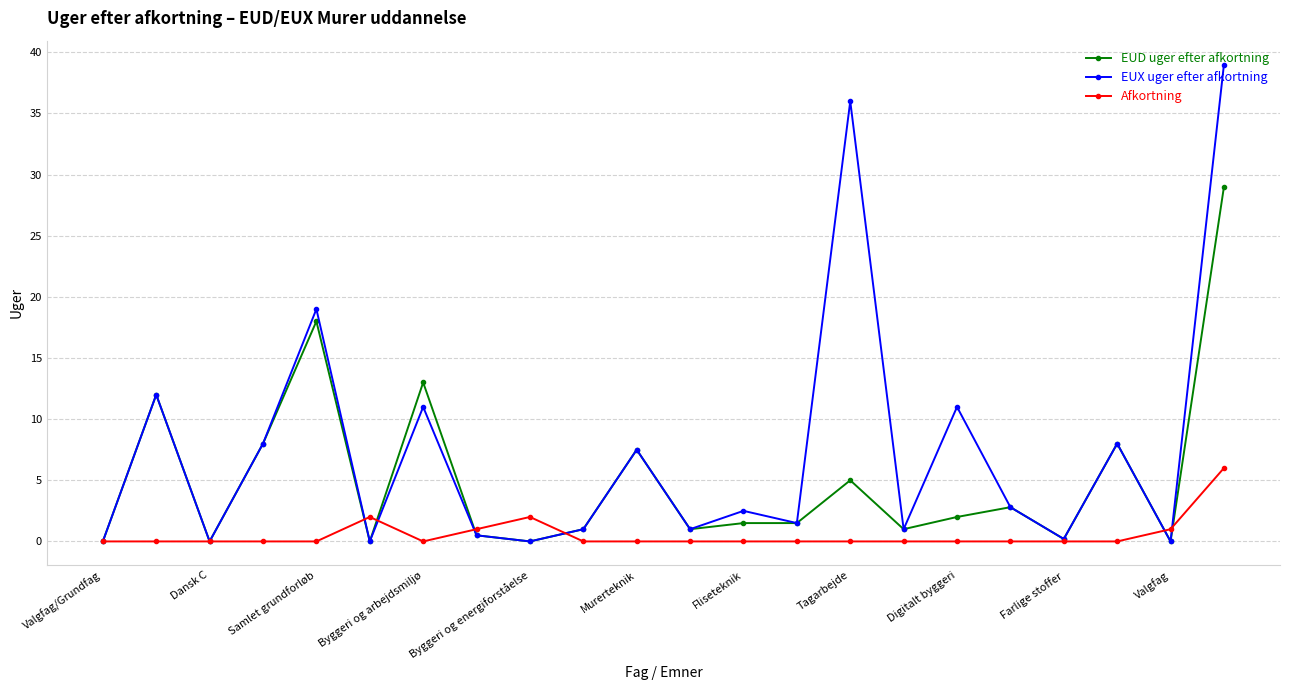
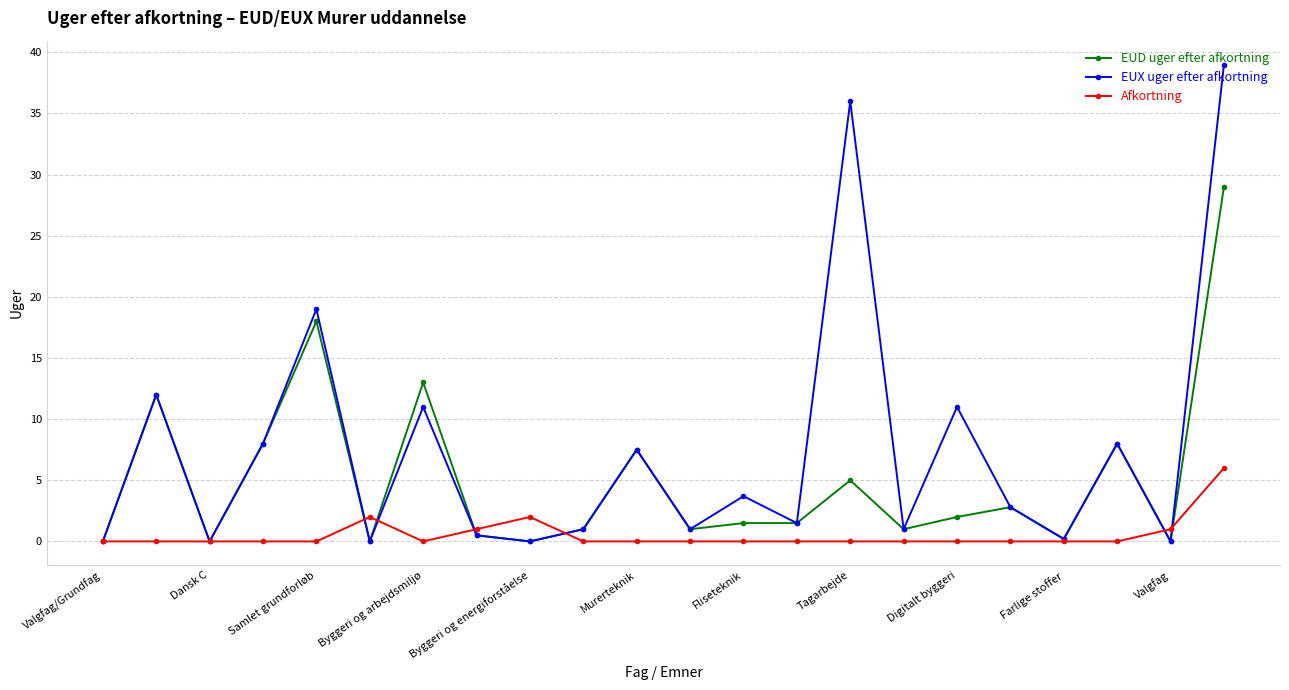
EUX uger efter afkortning, Fliseteknik: 2.5 -> 3.7
